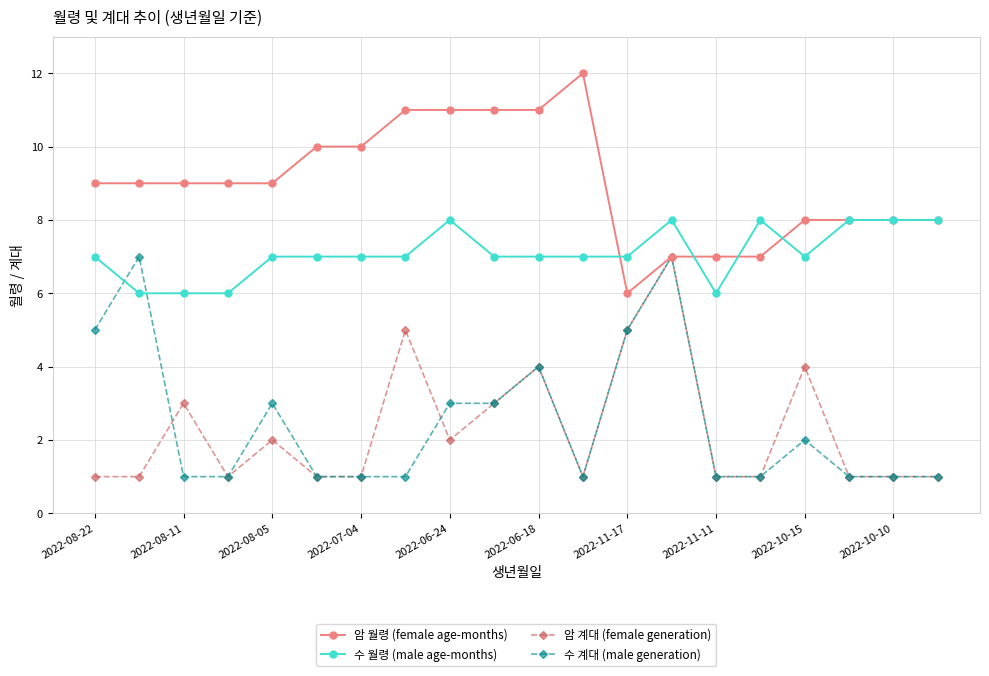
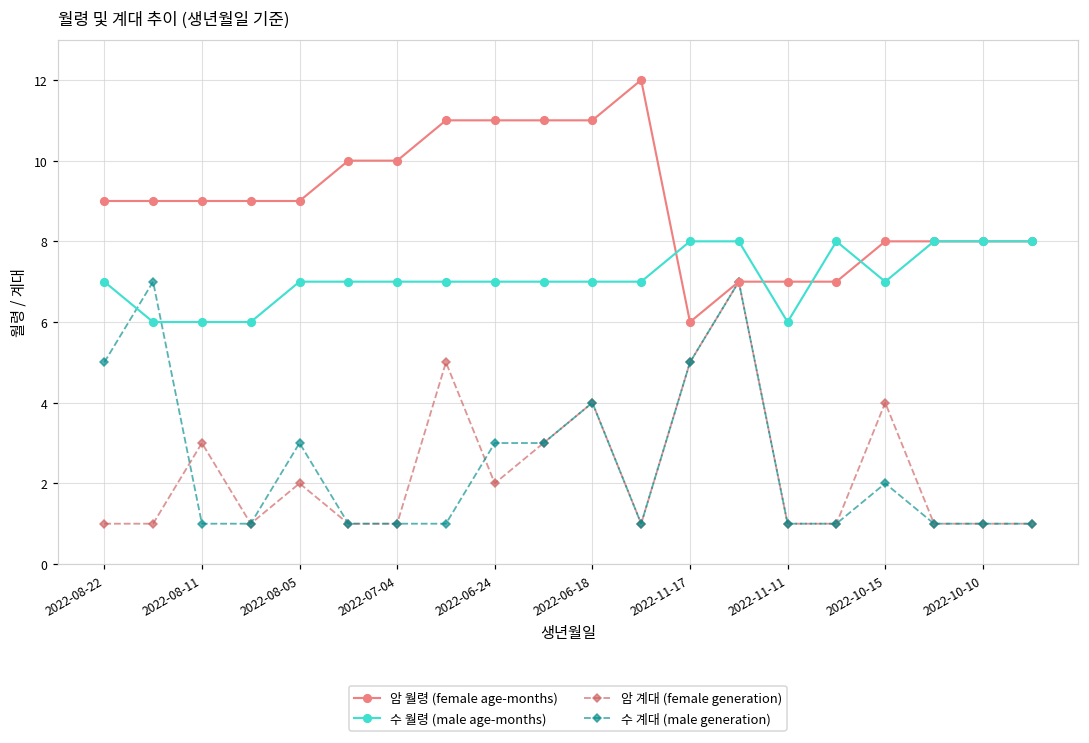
수 월령 (male age-months), 2022-06-24: 8 -> 7
수 월령 (male age-months), 2022-11-17: 7 -> 8
